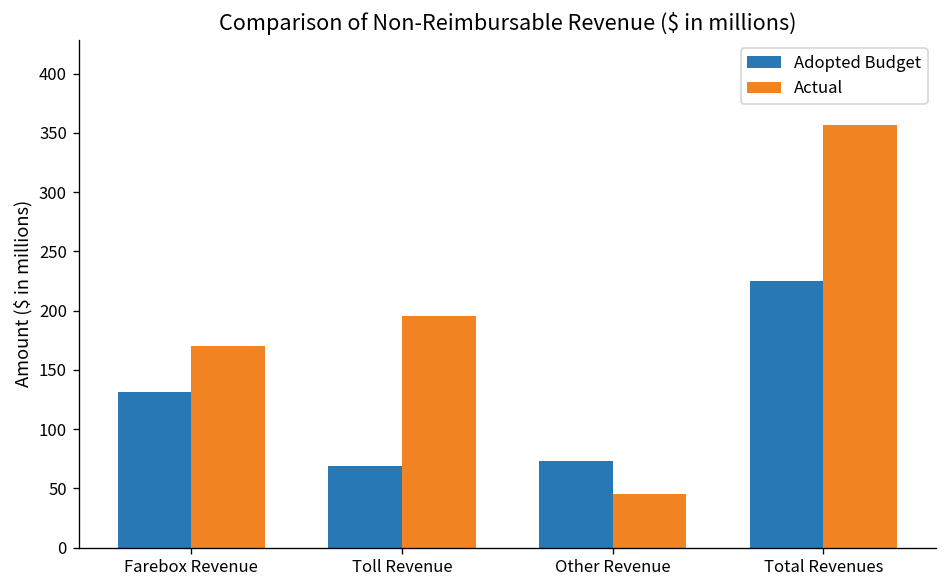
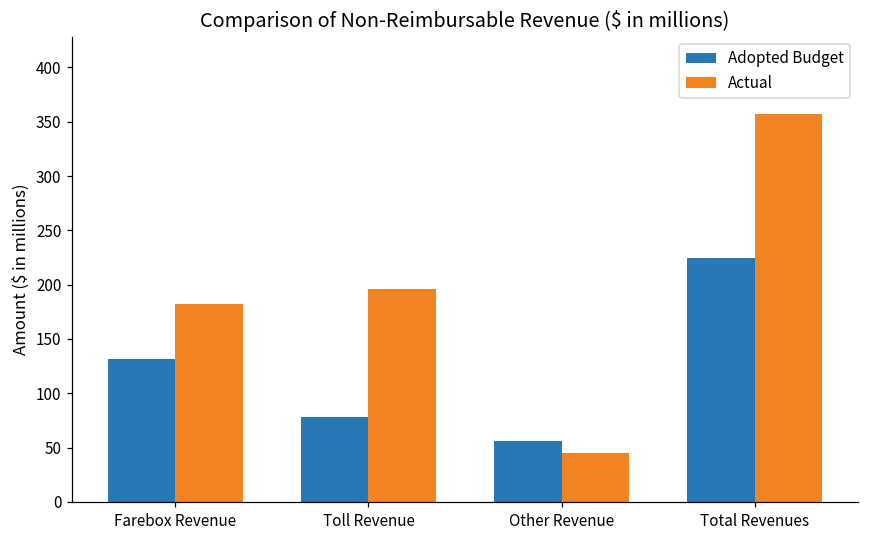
Actual, Farebox Revenue: 170 -> 180
Adopted Budget, Toll Revenue: 70 -> 80
Adopted Budget, Other Revenue: 70 -> 60
